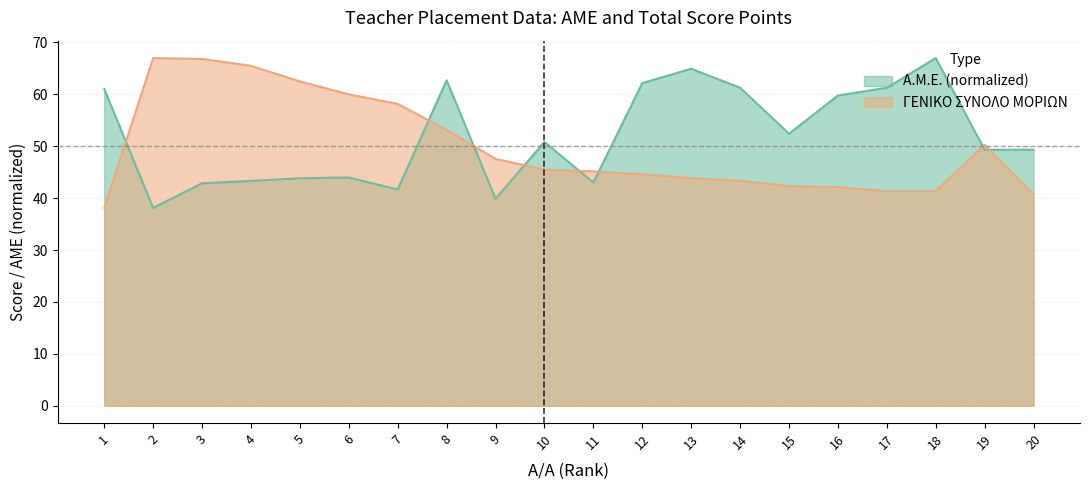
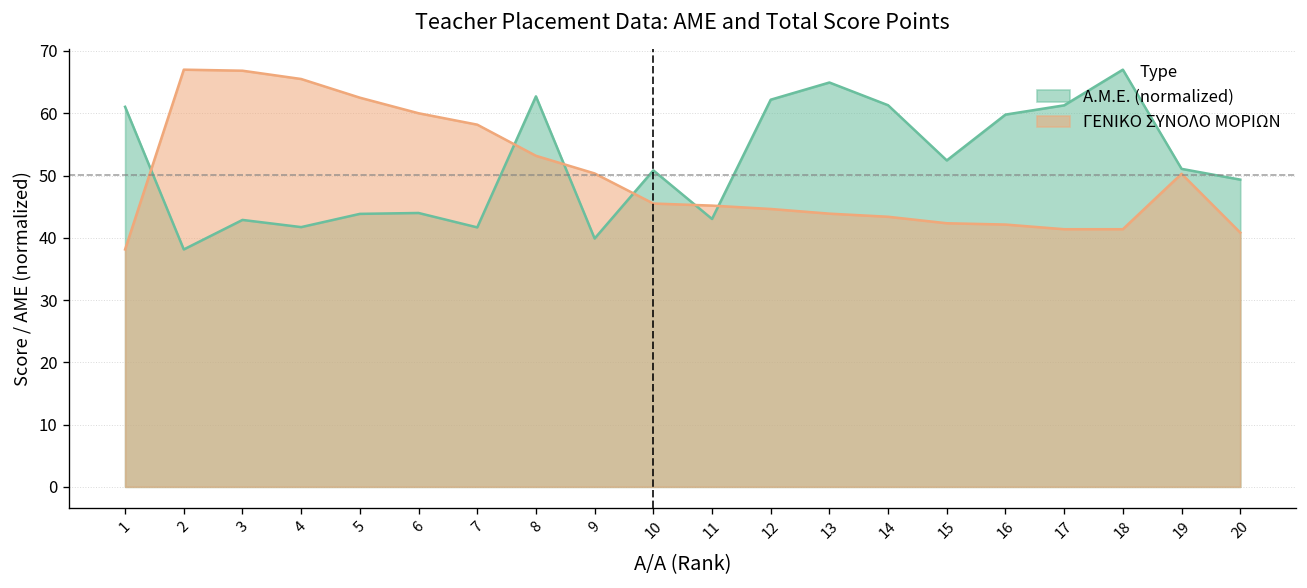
Α.Μ.Ε. (normalized), 4: 43 -> 42
ΓΕΝΙΚΟ ΣΥΝΟΛΟ ΜΟΡΙΩΝ, 9: 48 -> 50
Α.Μ.Ε. (normalized), 19: 49 -> 51
